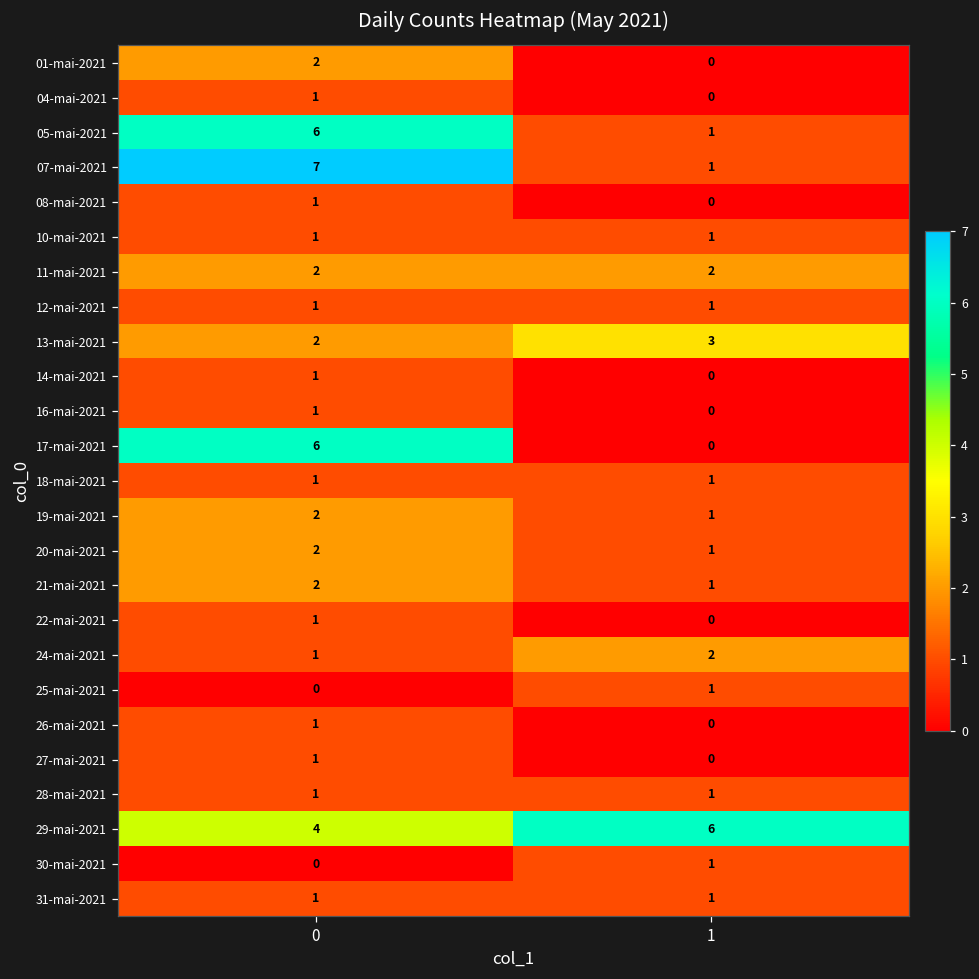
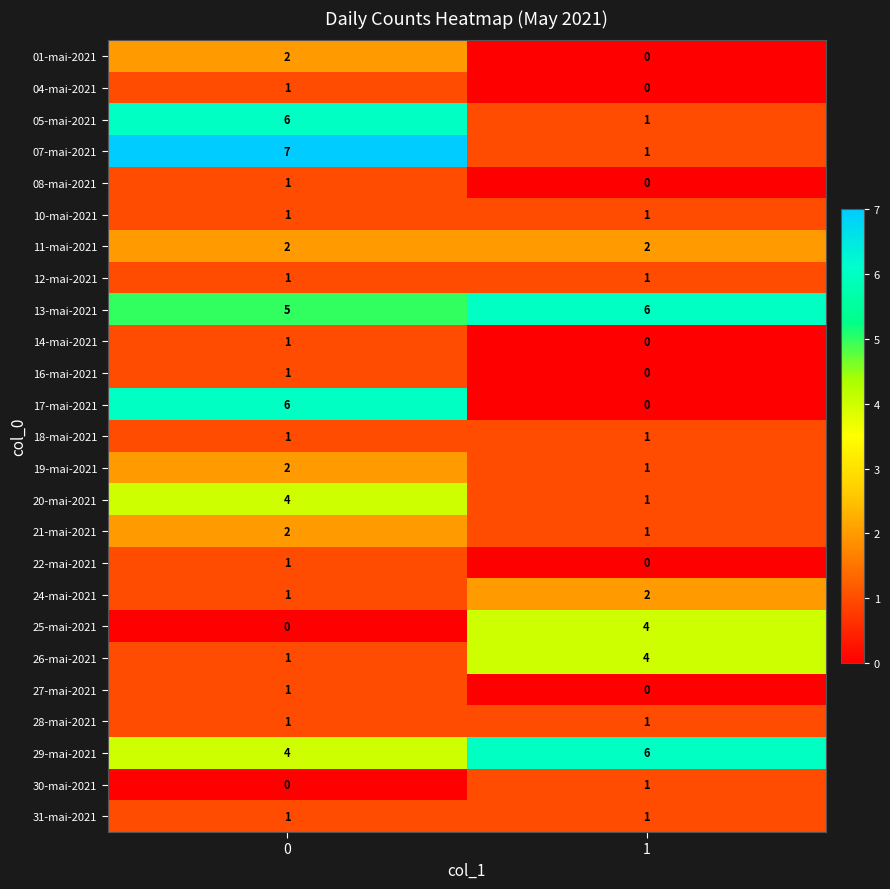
13-mai-2021, 0: 2 -> 5
13-mai-2021, 1: 3 -> 6
20-mai-2021, 0: 2 -> 4
25-mai-2021, 1: 1 -> 4
26-mai-2021, 1: 0 -> 4
